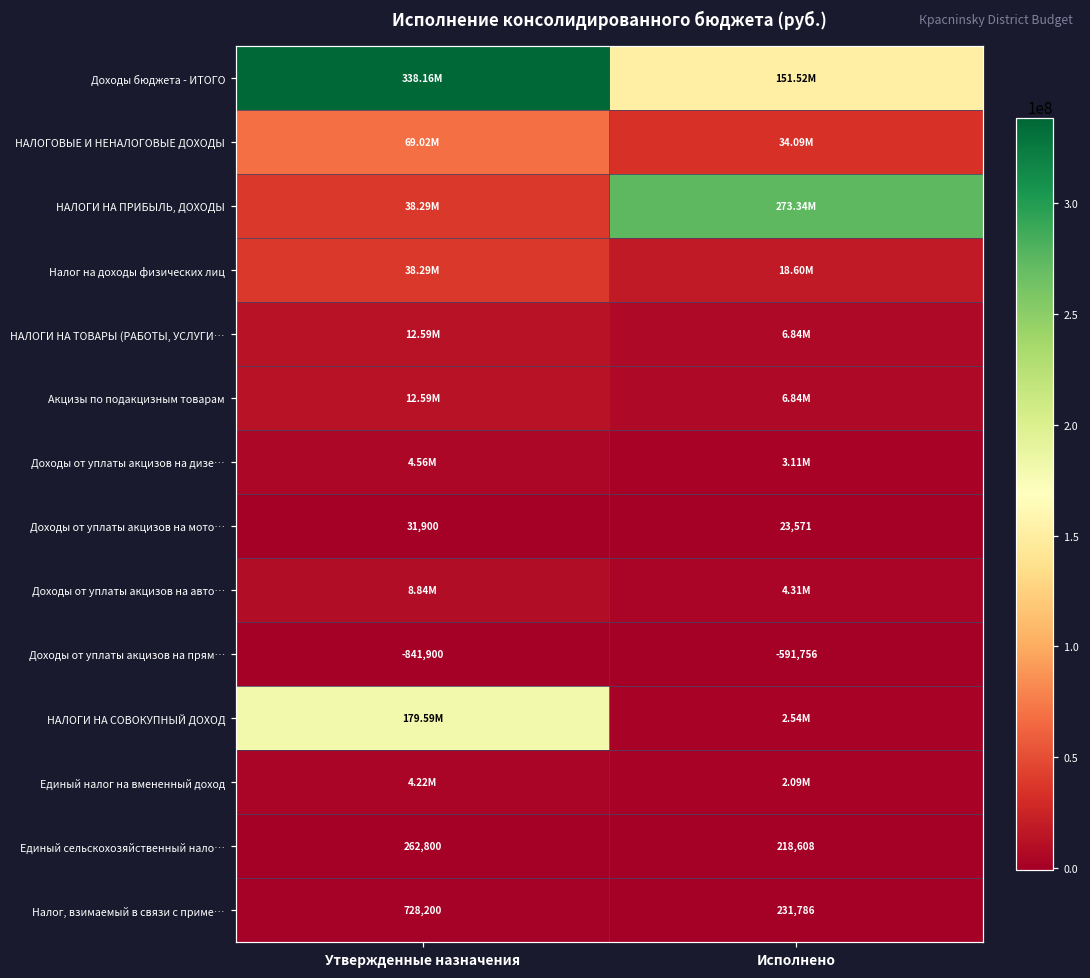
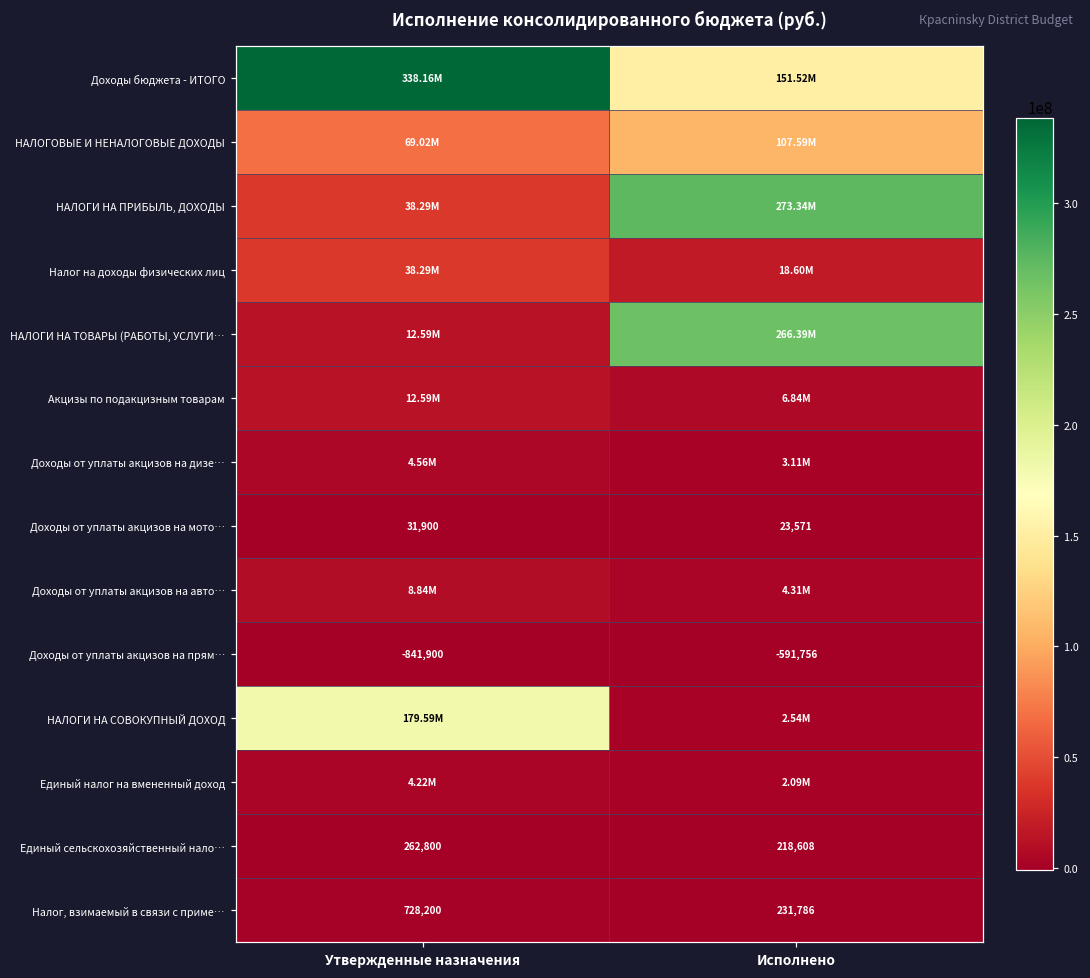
НАЛОГОВЫЕ И НЕНАЛОГОВЫЕ ДОХОДЫ, Исполнено: 34.09M -> 107.59M
НАЛОГИ НА ТОВАРЫ (РАБОТЫ, УСЛУГИ…, Исполнено: 6.84M -> 266.39M
